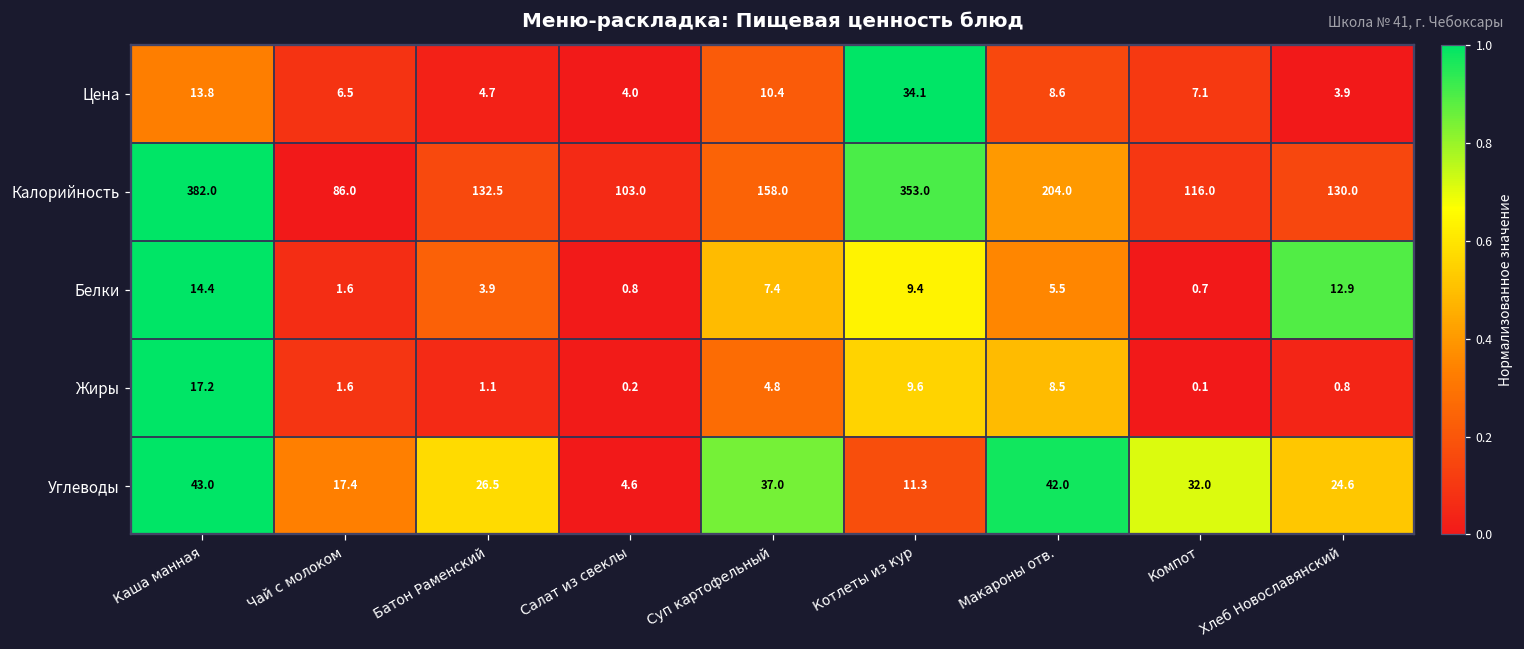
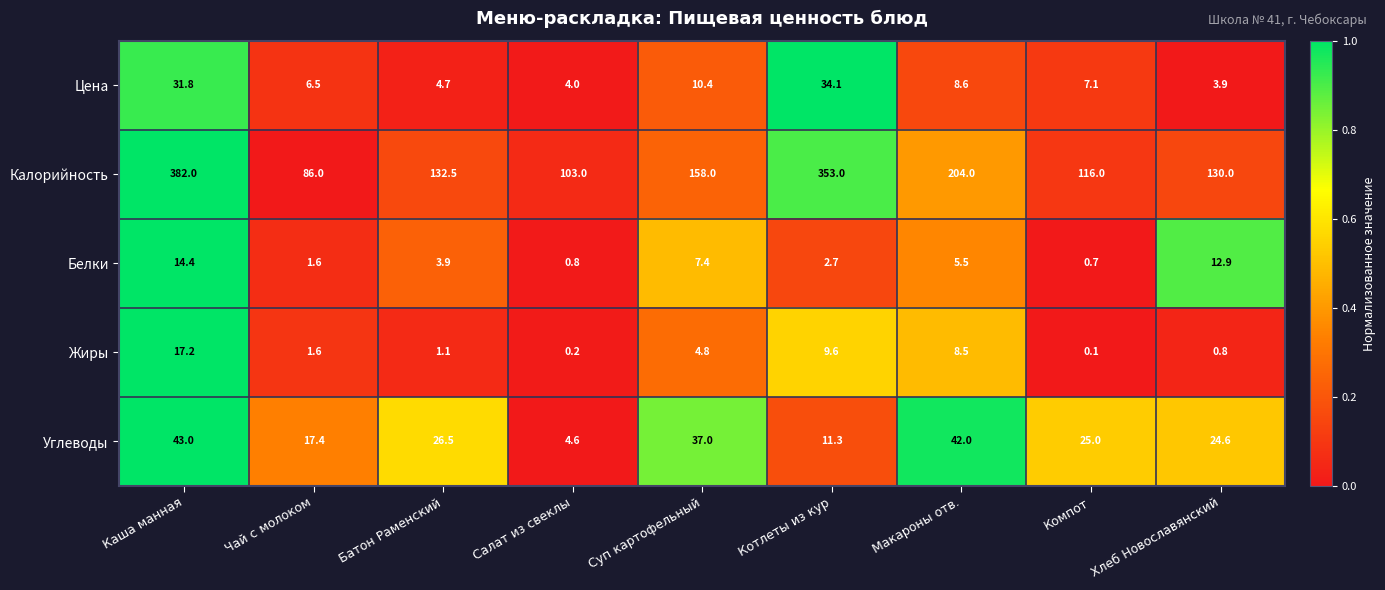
Цена, Каша манная: 13.8 -> 31.8
Белки, Котлеты из кур: 9.4 -> 2.7
Углеводы, Компот: 32.0 -> 25.0
